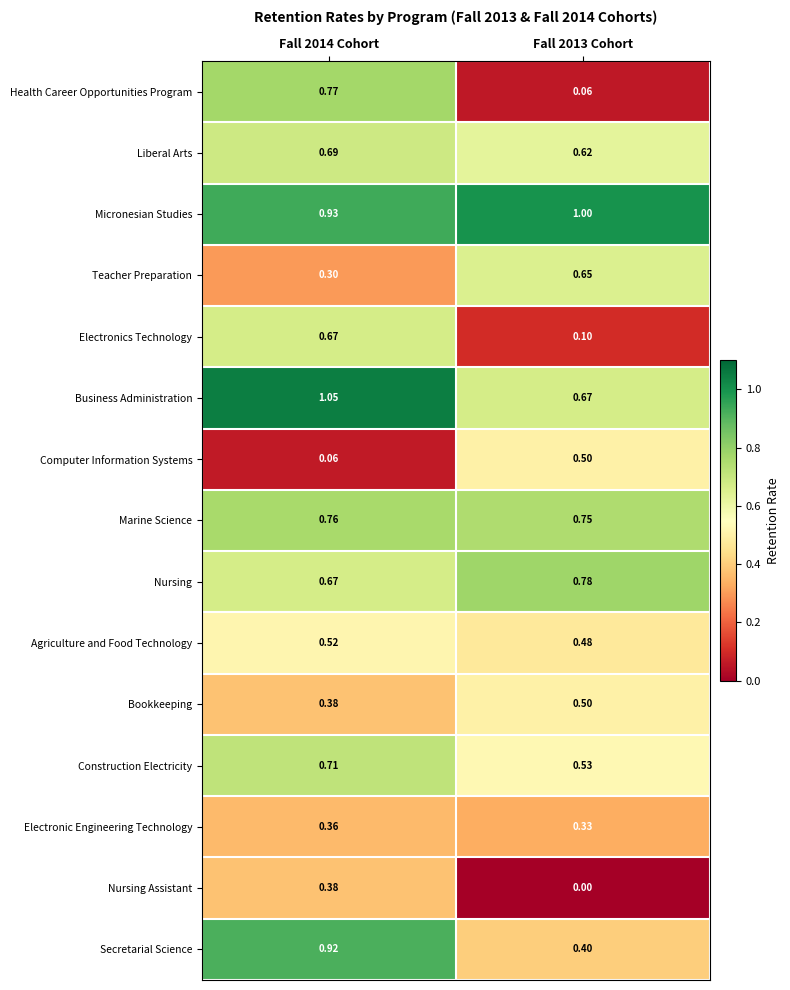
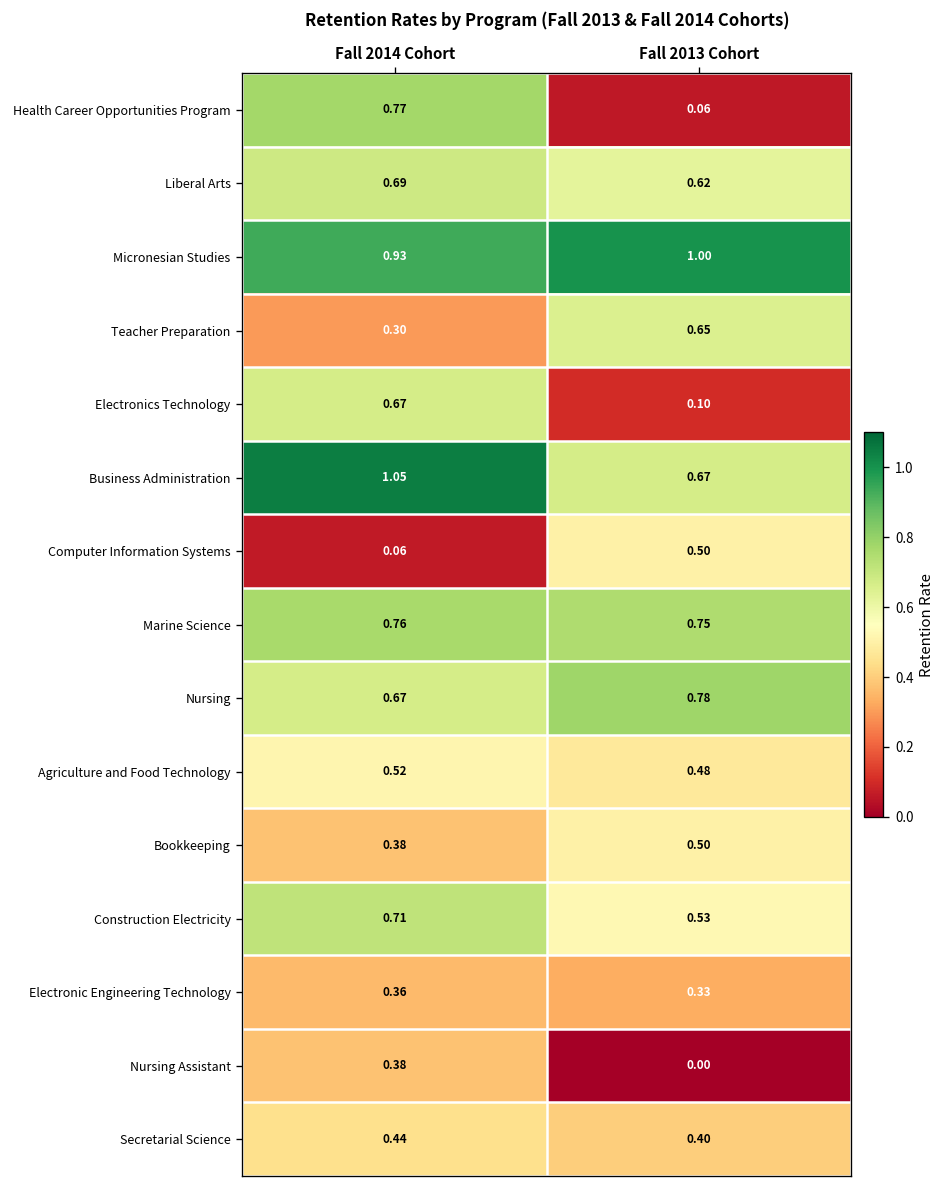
Secretarial Science, Fall 2014 Cohort: 0.92 -> 0.44
